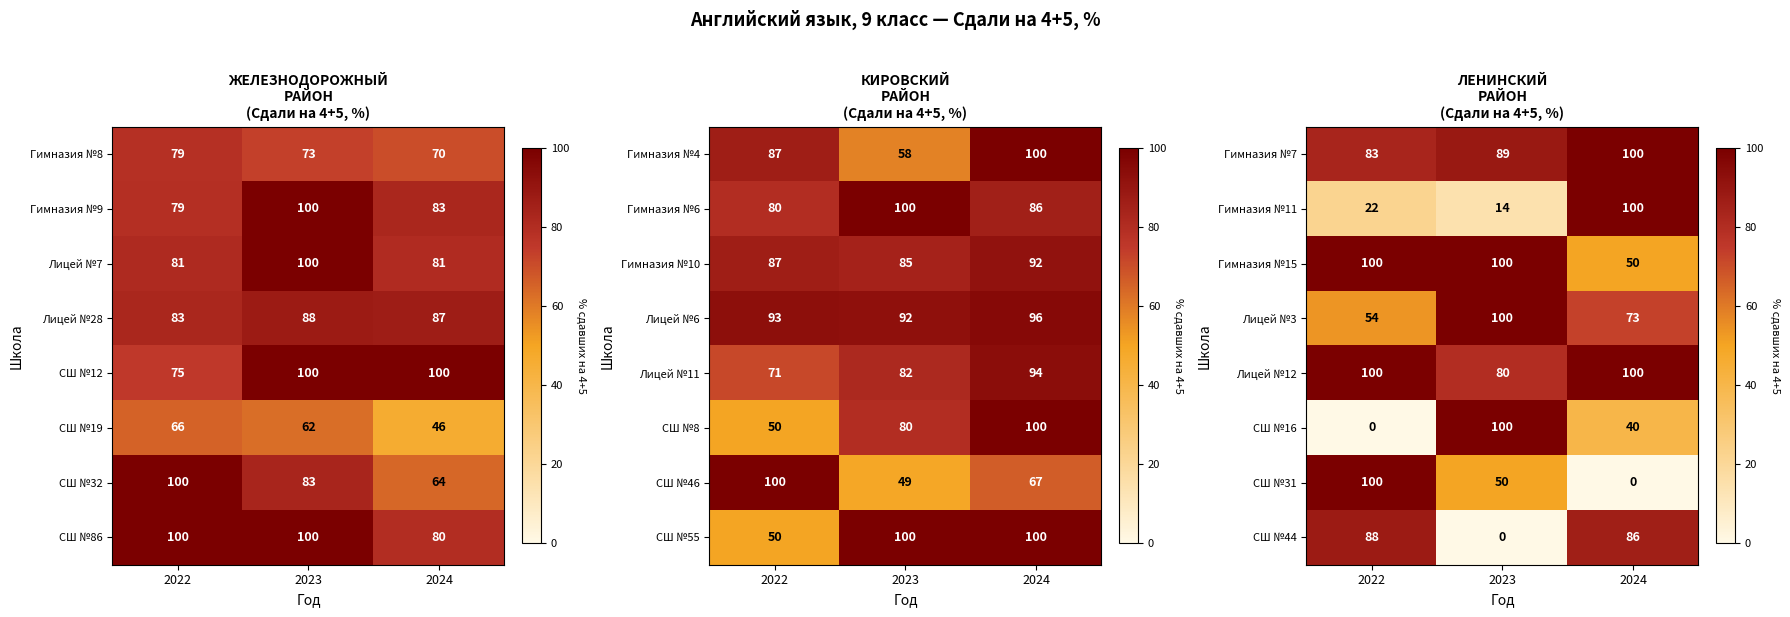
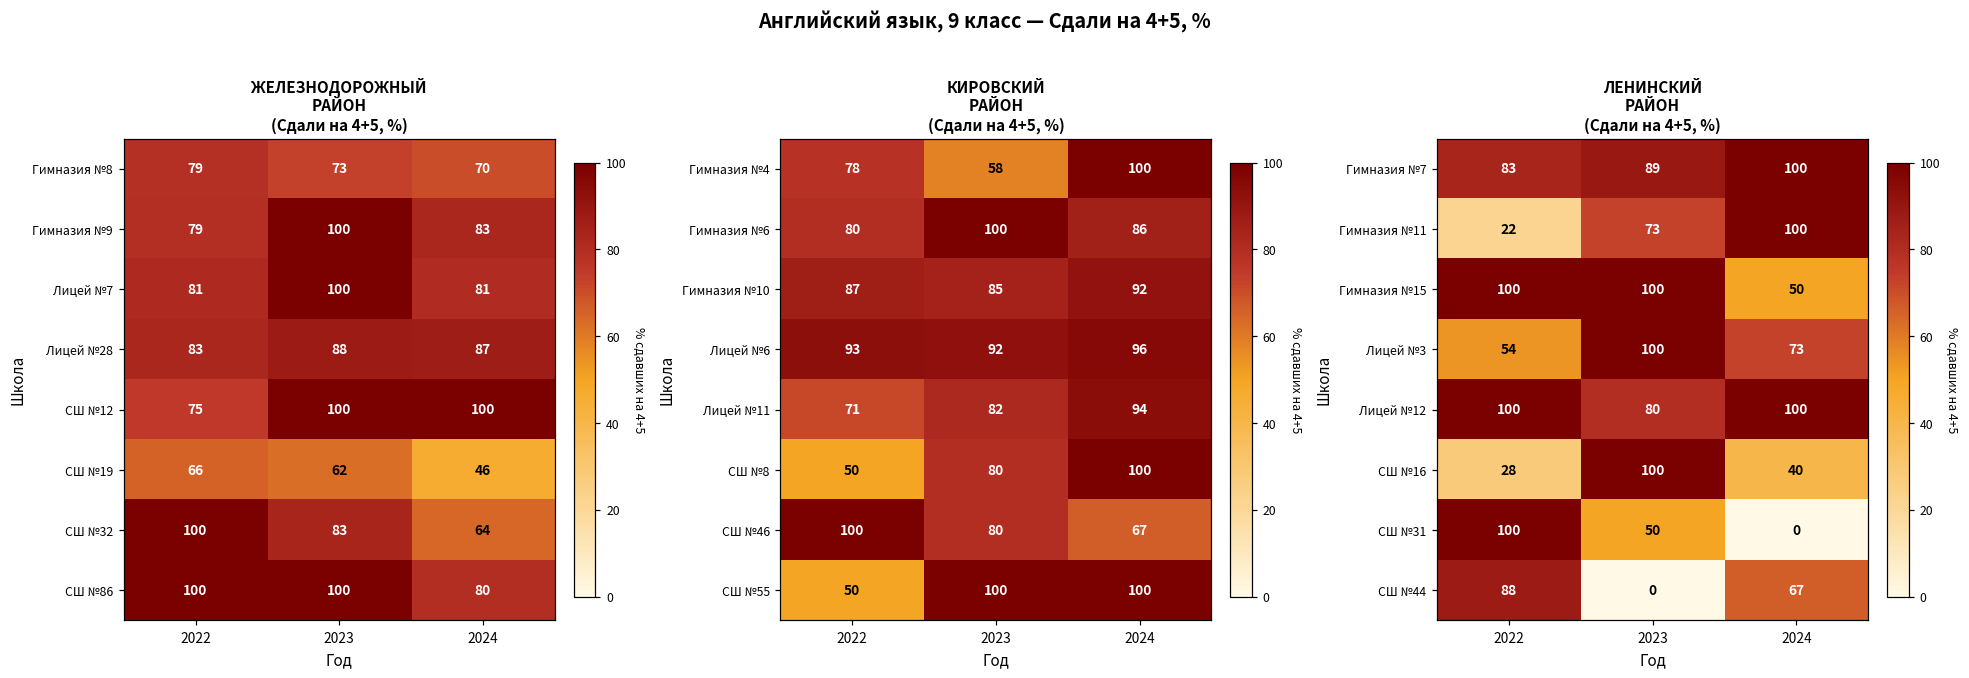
КИРОВСКИЙ РАЙОН (Сдали на 4+5, %), Гимназия №4, 2022: 87 -> 78
КИРОВСКИЙ РАЙОН (Сдали на 4+5, %), СШ №46, 2023: 49 -> 80
ЛЕНИНСКИЙ РАЙОН (Сдали на 4+5, %), Гимназия №11, 2023: 14 -> 73
ЛЕНИНСКИЙ РАЙОН (Сдали на 4+5, %), СШ №16, 2022: 0 -> 28
ЛЕНИНСКИЙ РАЙОН (Сдали на 4+5, %), СШ №44, 2024: 86 -> 67
